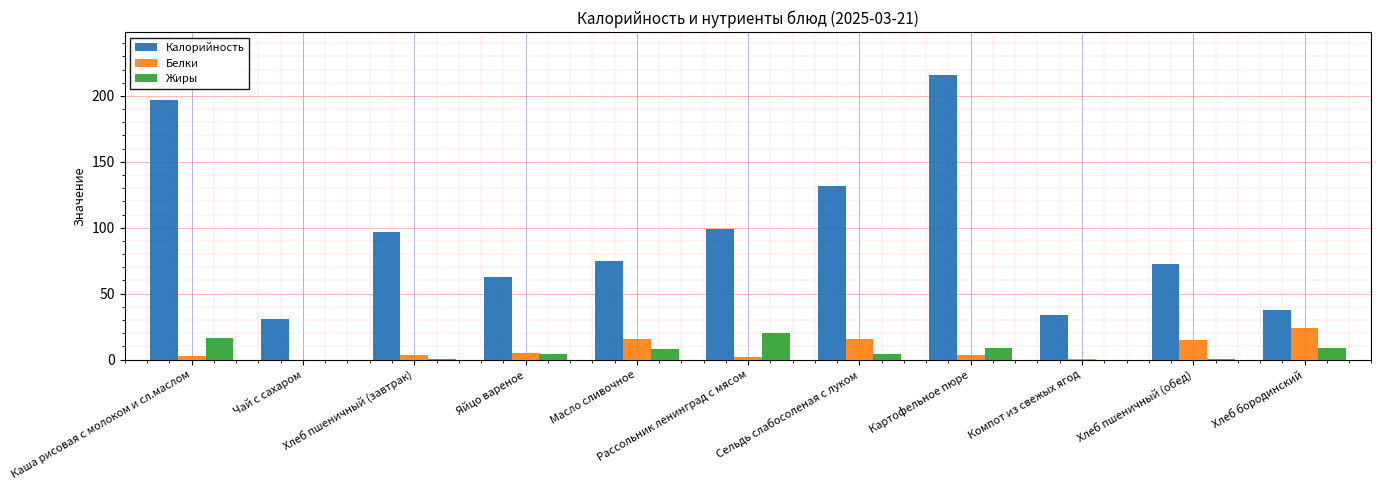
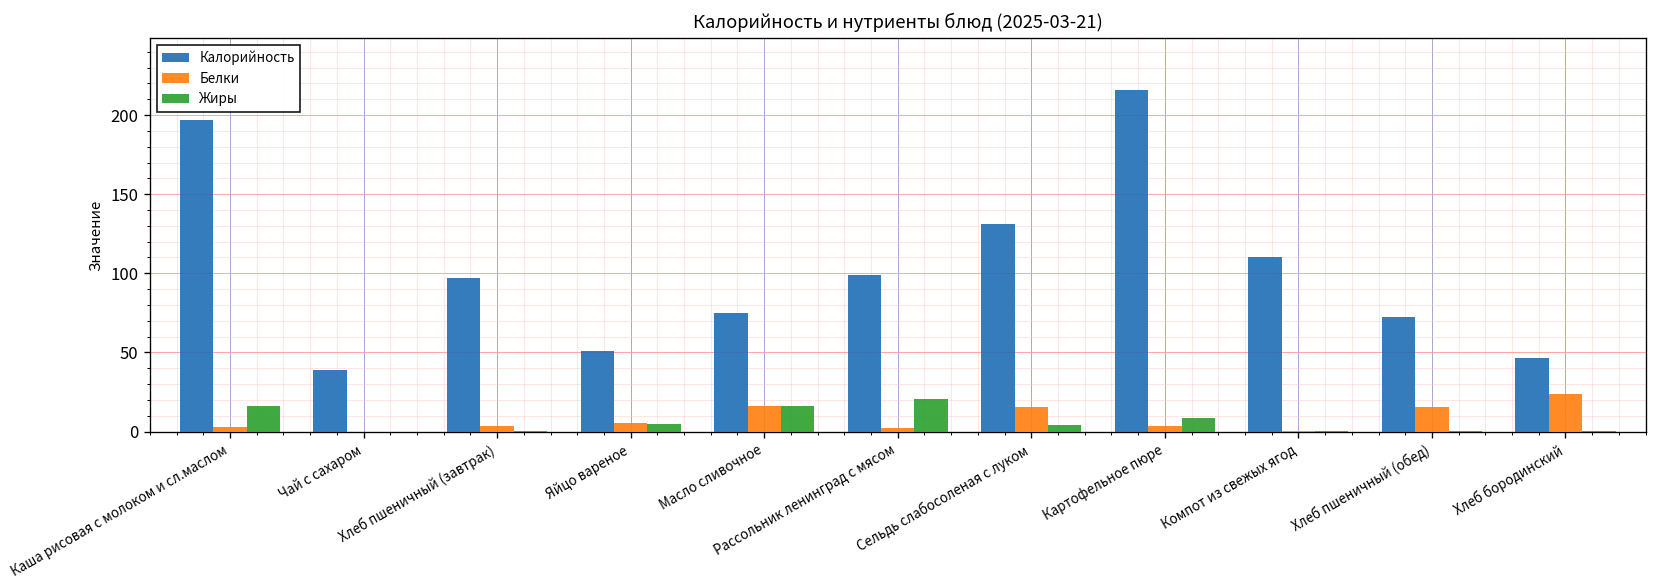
Калорийность, Чай с сахаром: 31 -> 39
Калорийность, Яйцо вареное: 63 -> 51
Жиры, Масло сливочное: 8 -> 16
Калорийность, Компот из свежых ягод: 34 -> 111
Калорийность, Хлеб бородинский: 38 -> 46
Жиры, Хлеб бородинский: 8 -> 0
